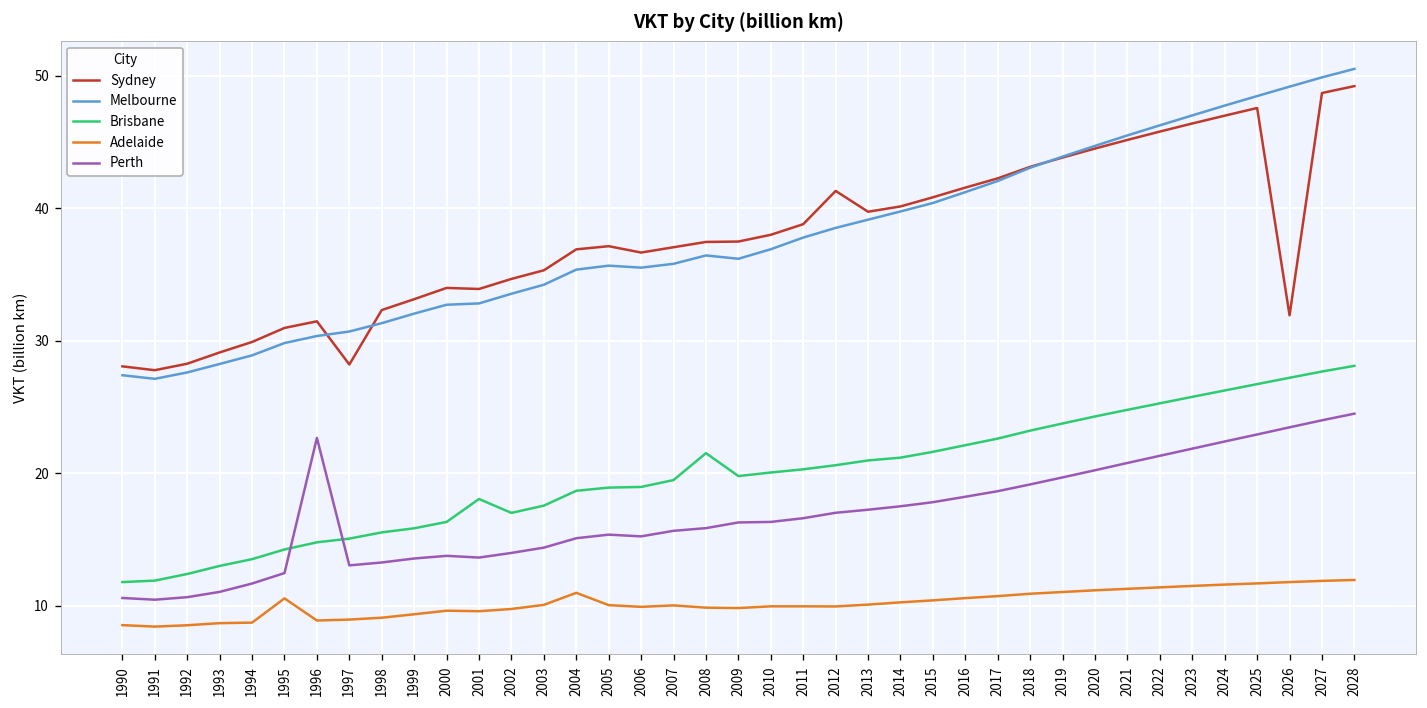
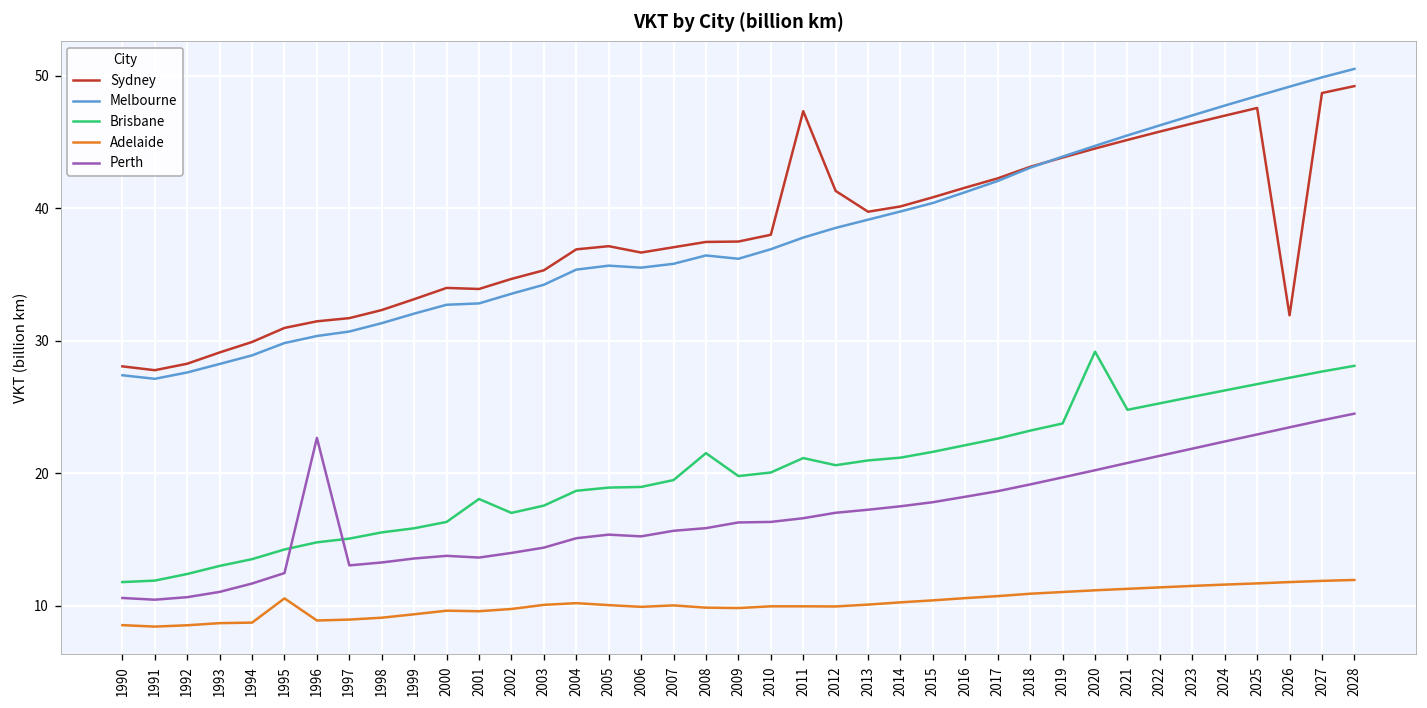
Sydney, 1997: 28.2 -> 31.7
Adelaide, 2004: 11.0 -> 10.2
Sydney, 2011: 38.8 -> 47.3
Brisbane, 2011: 20.3 -> 21.1
Brisbane, 2020: 24.3 -> 29.2
